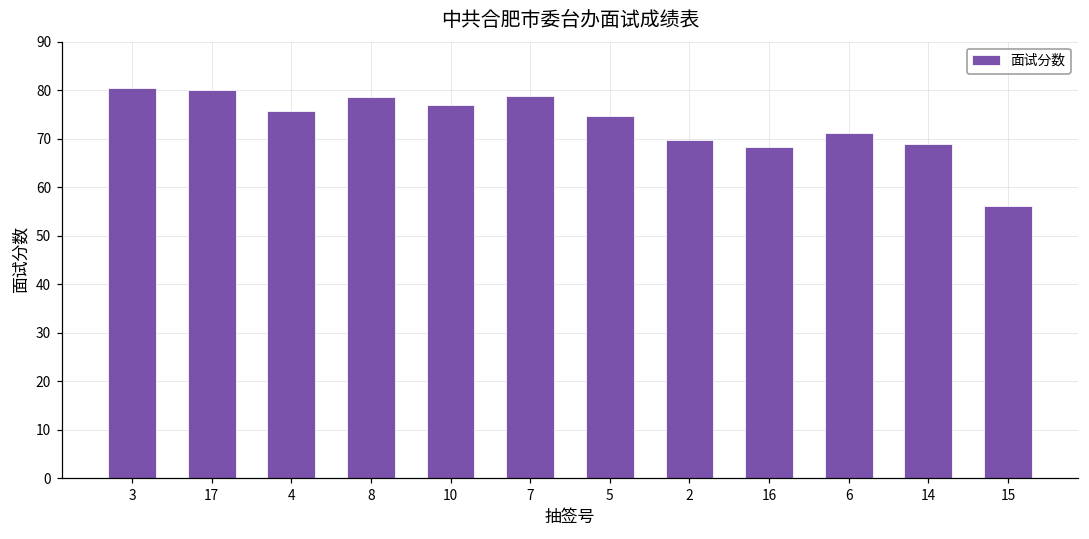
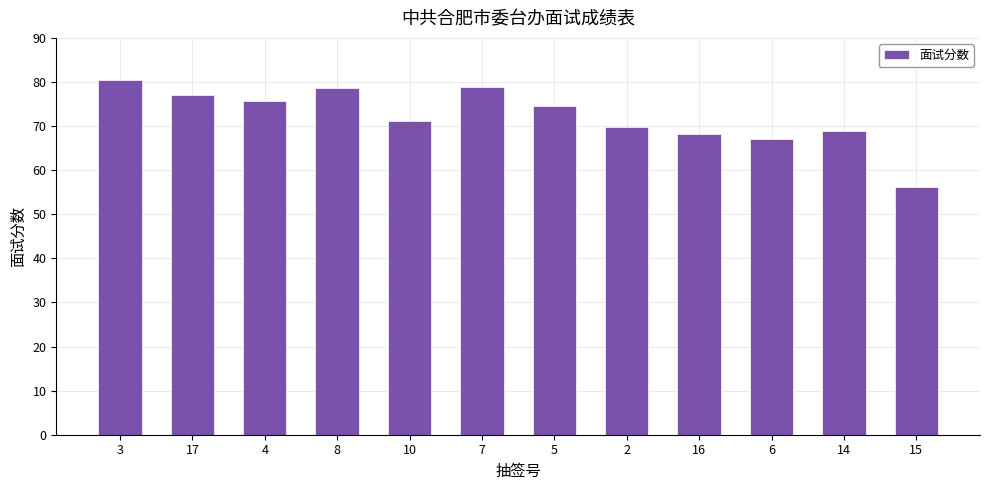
17: 80 -> 77
10: 77 -> 71
6: 71 -> 67
